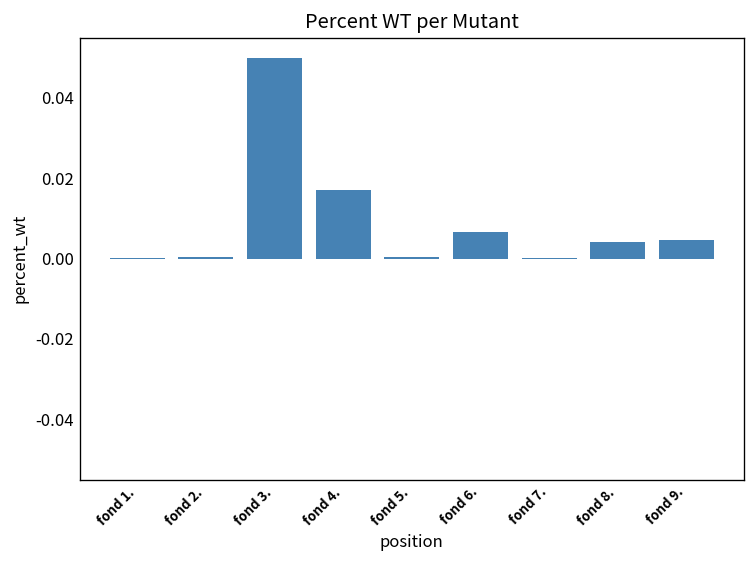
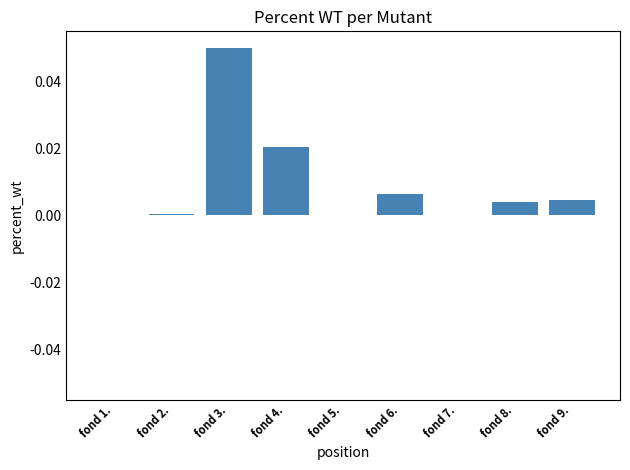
fond 4.: 0.017 -> 0.021
